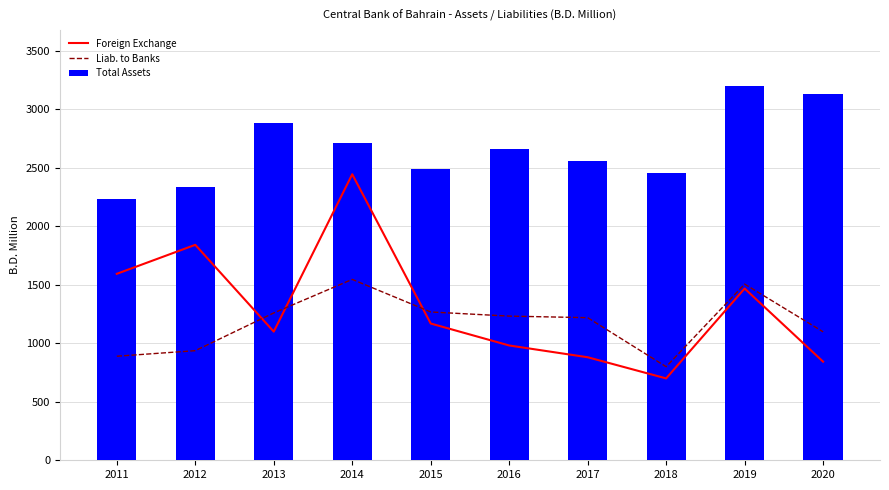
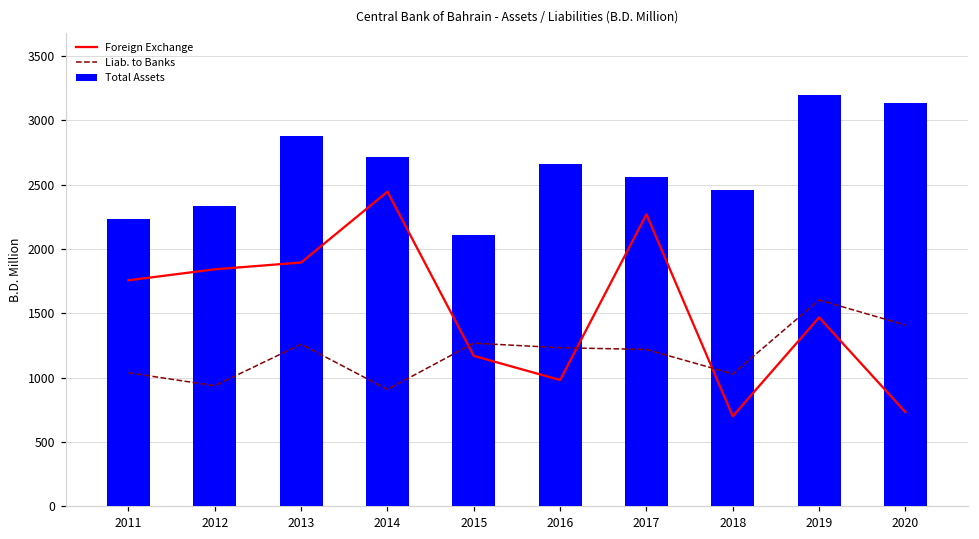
Foreign Exchange, 2011: 1590 -> 1760
Liab. to Banks, 2011: 890 -> 1040
Foreign Exchange, 2013: 1100 -> 1890
Liab. to Banks, 2014: 1550 -> 910
Total Assets, 2015: 2490 -> 2100
Foreign Exchange, 2017: 880 -> 2270
Liab. to Banks, 2018: 800 -> 1030
Liab. to Banks, 2019: 1510 -> 1600
Foreign Exchange, 2020: 840 -> 730
Liab. to Banks, 2020: 1100 -> 1410
